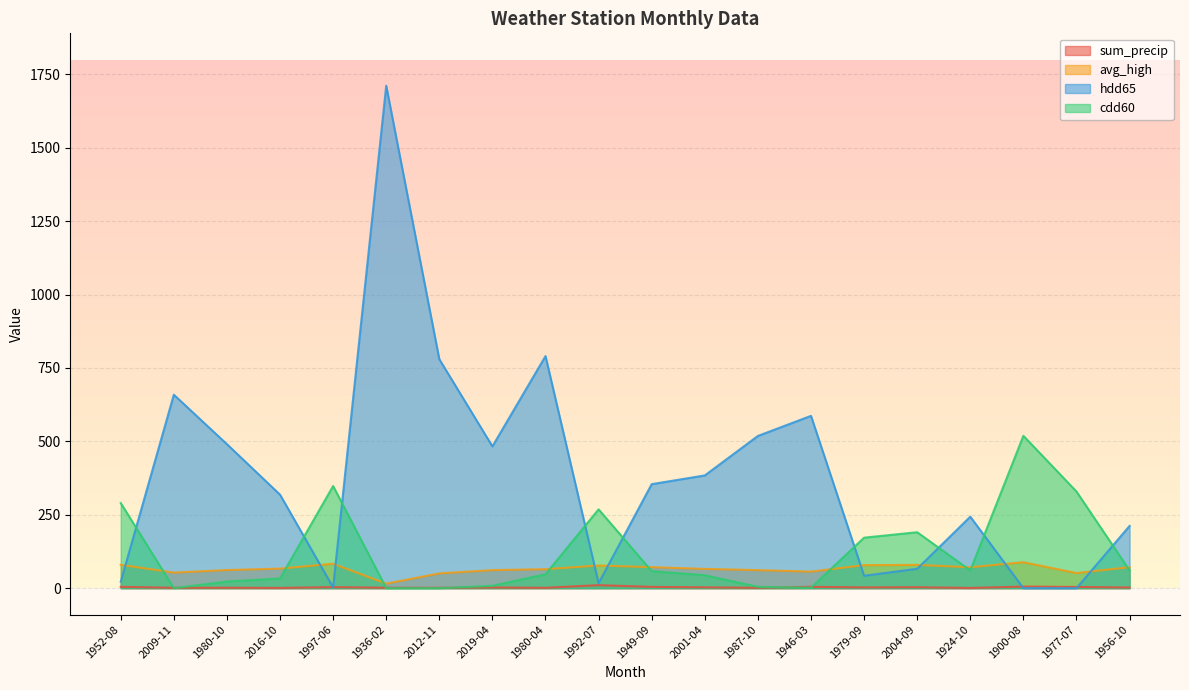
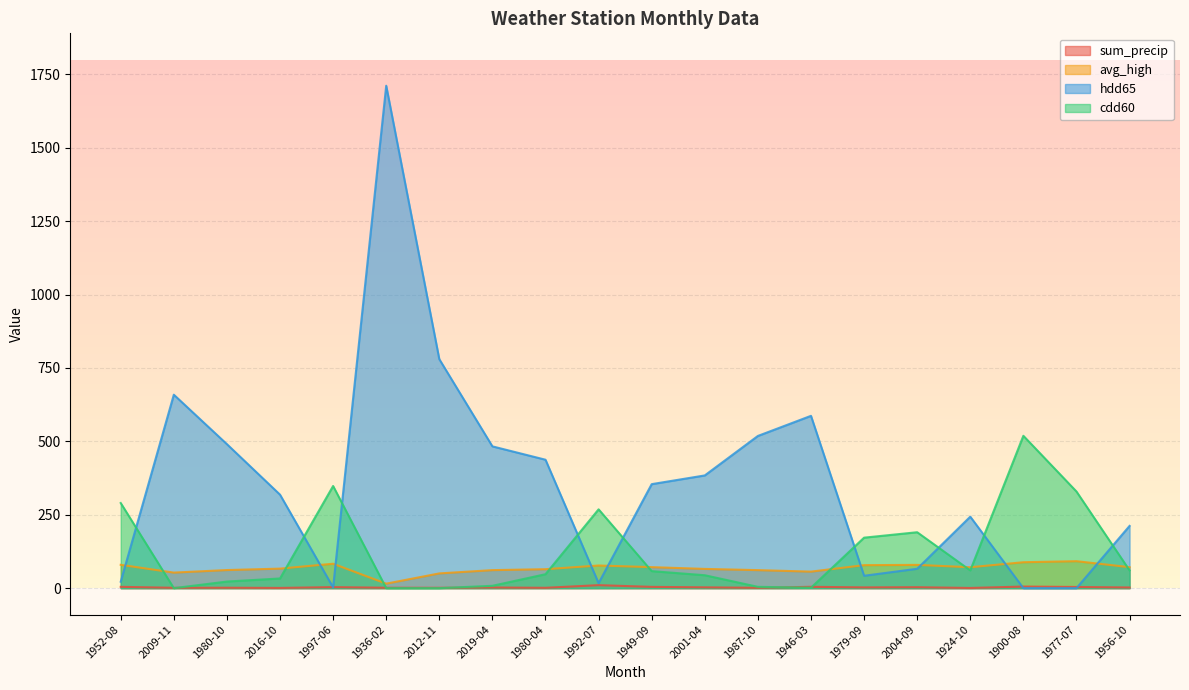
hdd65, 1980-04: 790 -> 440
avg_high, 1977-07: 50 -> 90
